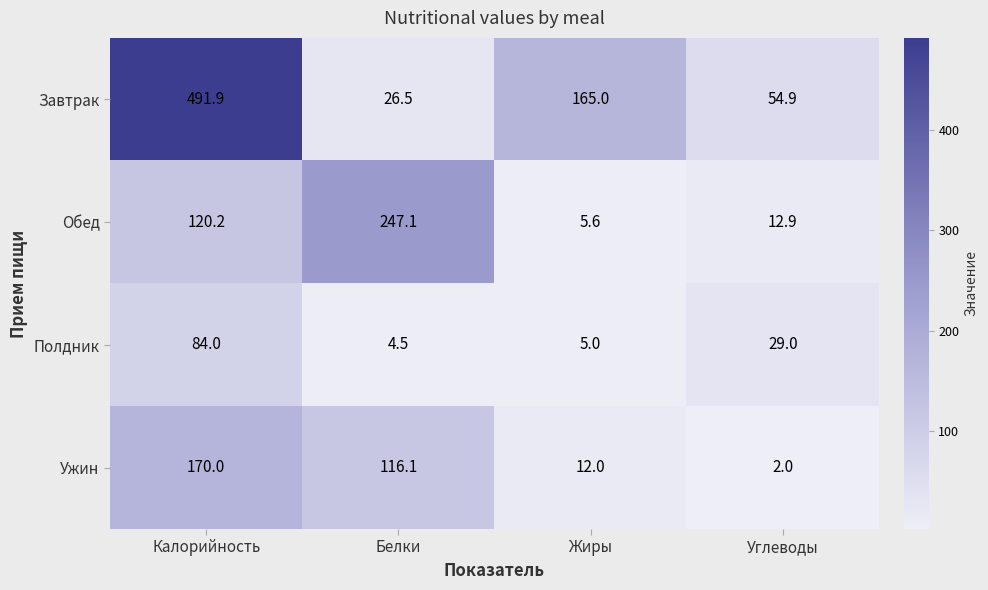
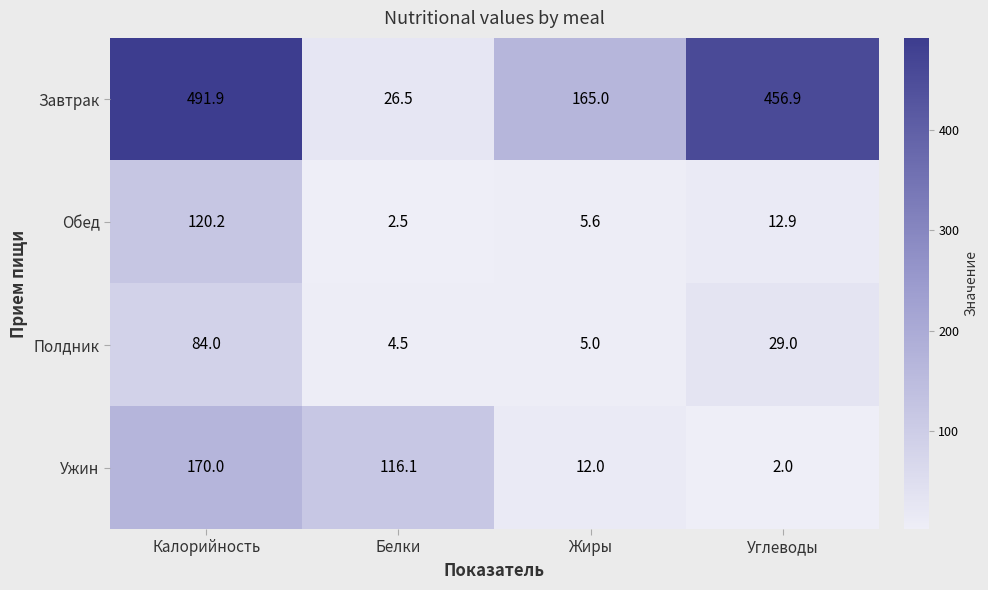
Завтрак, Углеводы: 54.9 -> 456.9
Обед, Белки: 247.1 -> 2.5
